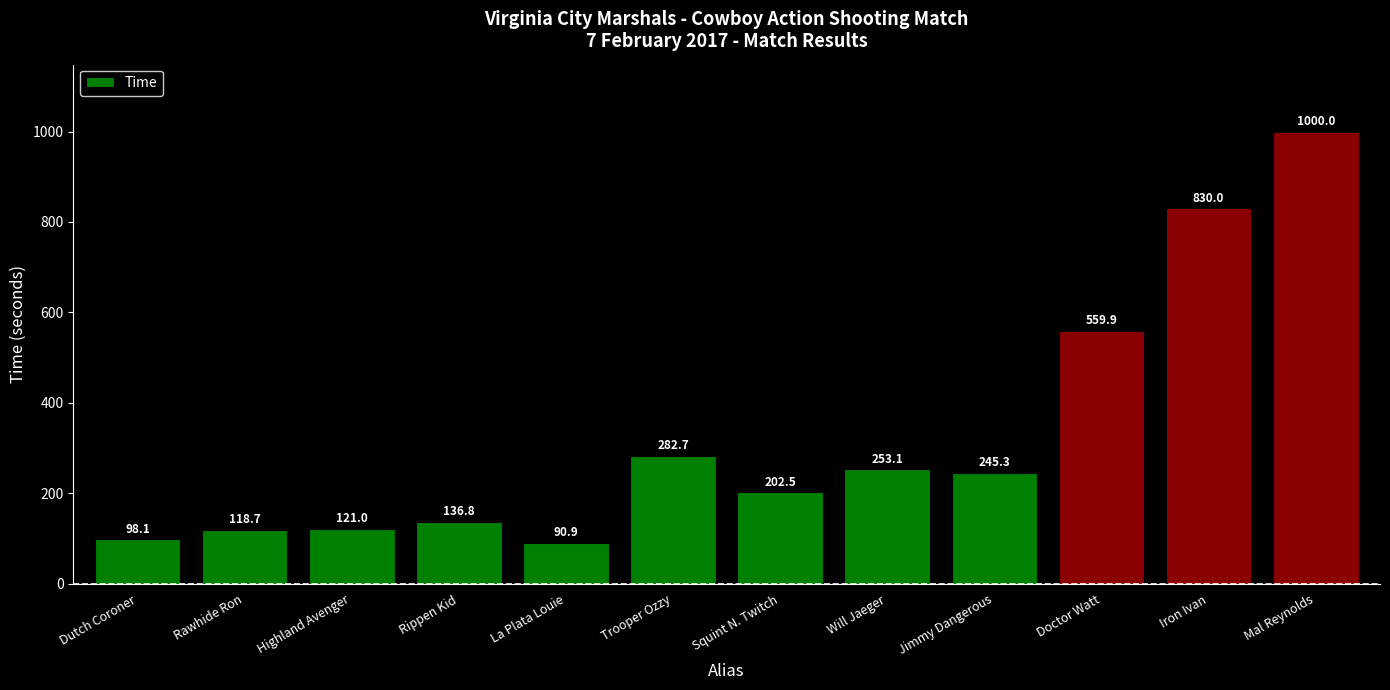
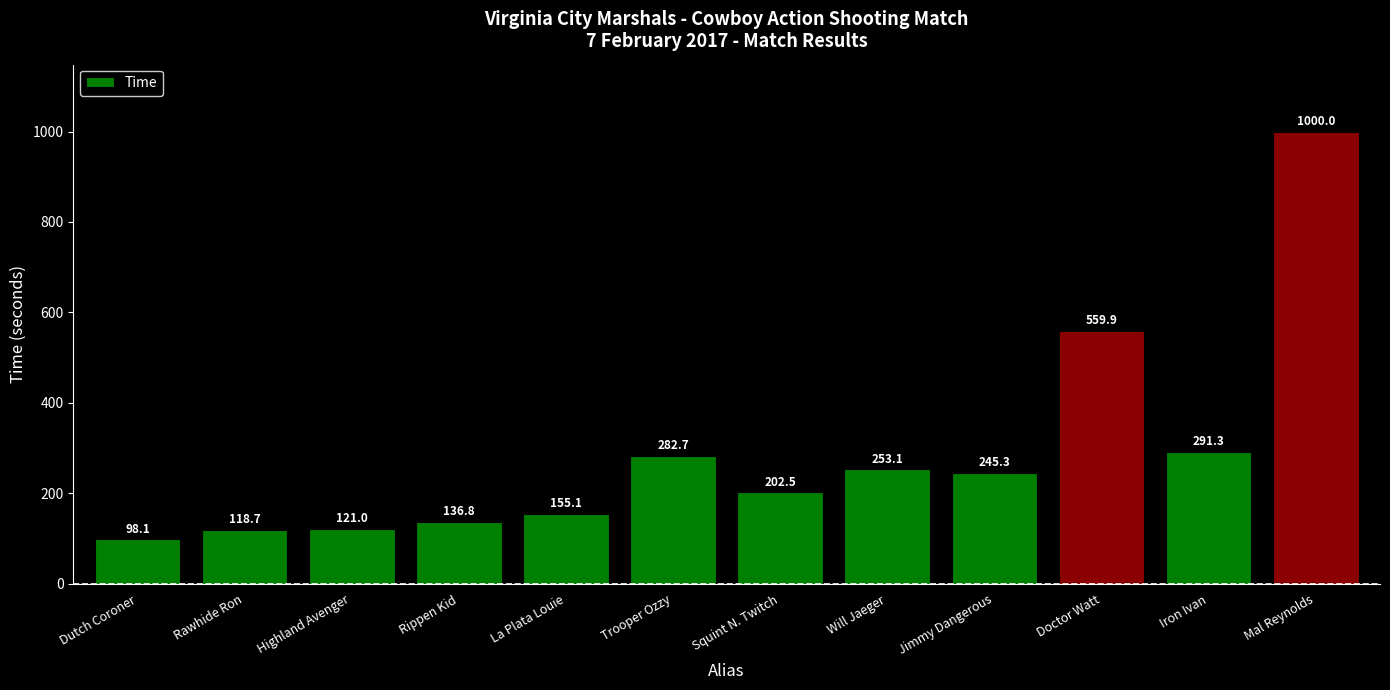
La Plata Louie: 90.9 -> 155.1
Iron Ivan: 830.0 -> 291.3
